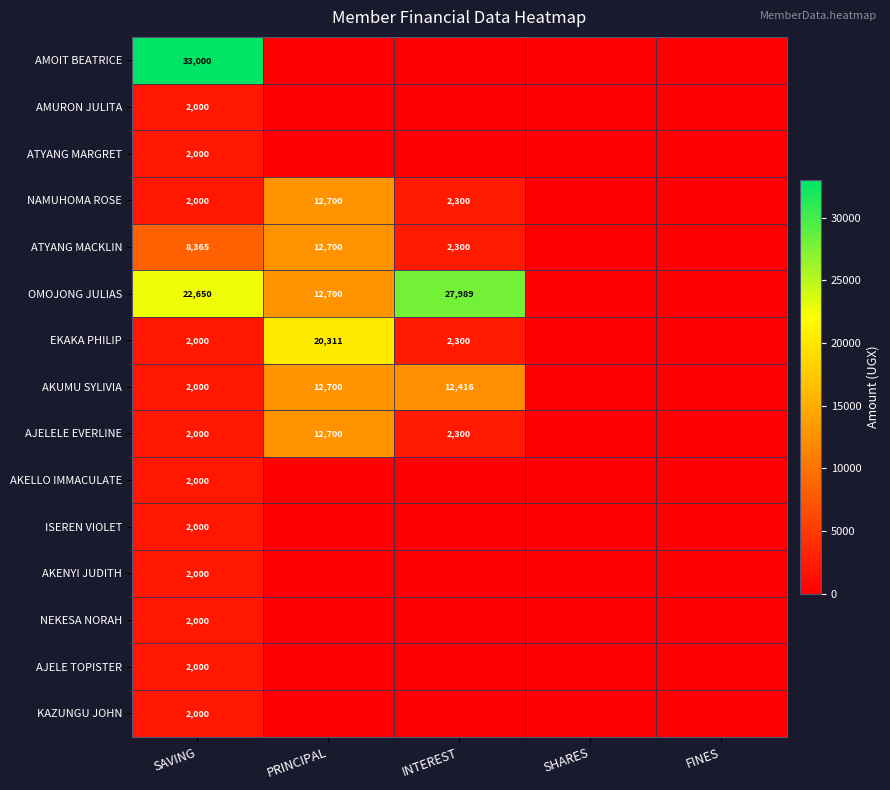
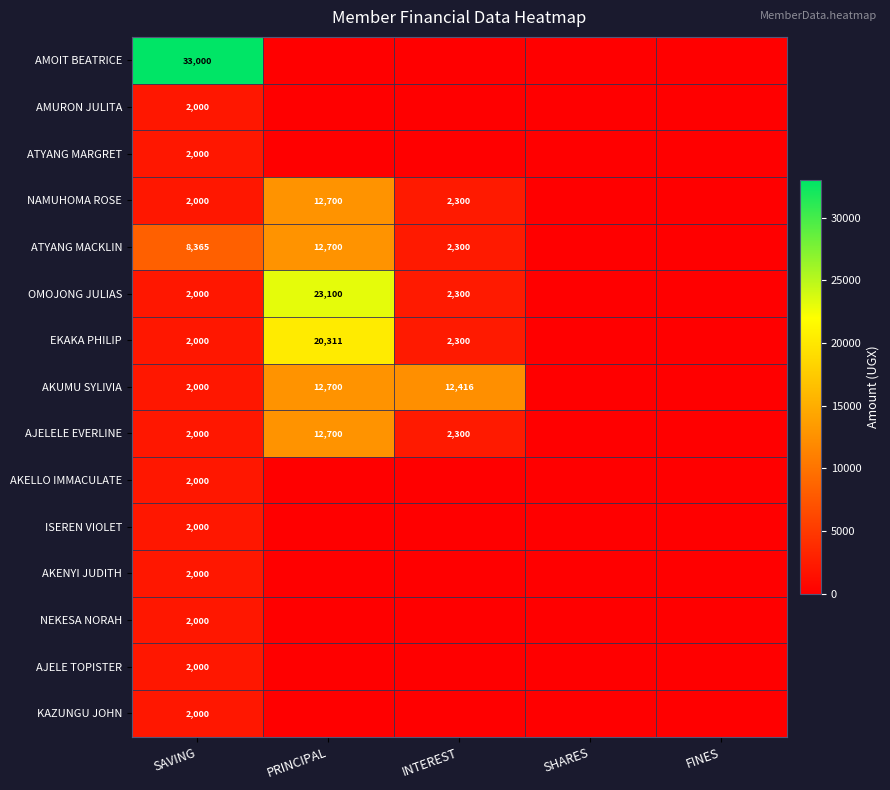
OMOJONG JULIAS, SAVING: 22,650 -> 2,000
OMOJONG JULIAS, PRINCIPAL: 12,700 -> 23,100
OMOJONG JULIAS, INTEREST: 27,989 -> 2,300
